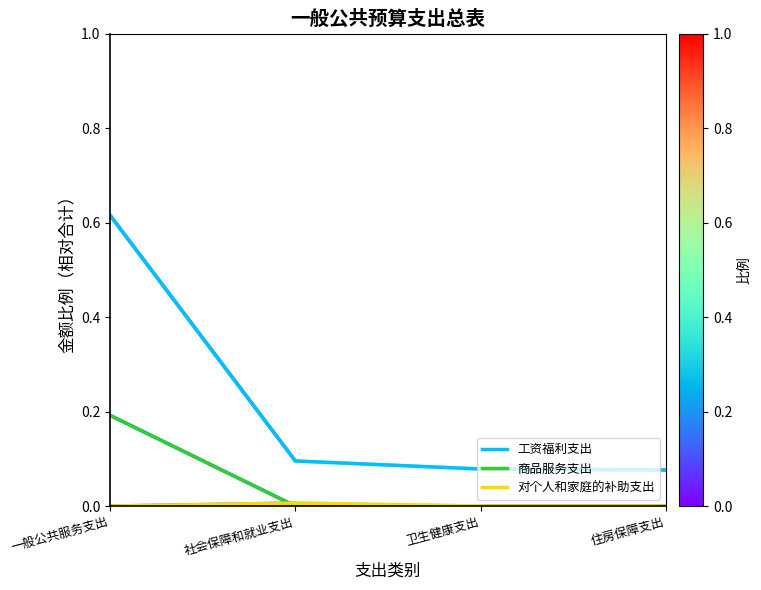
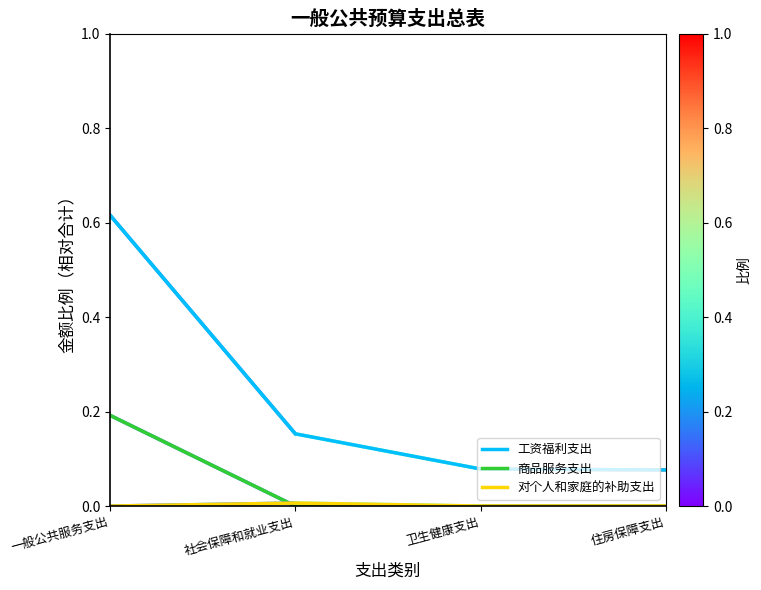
工资福利支出, 社会保障和就业支出: 0.10 -> 0.15
